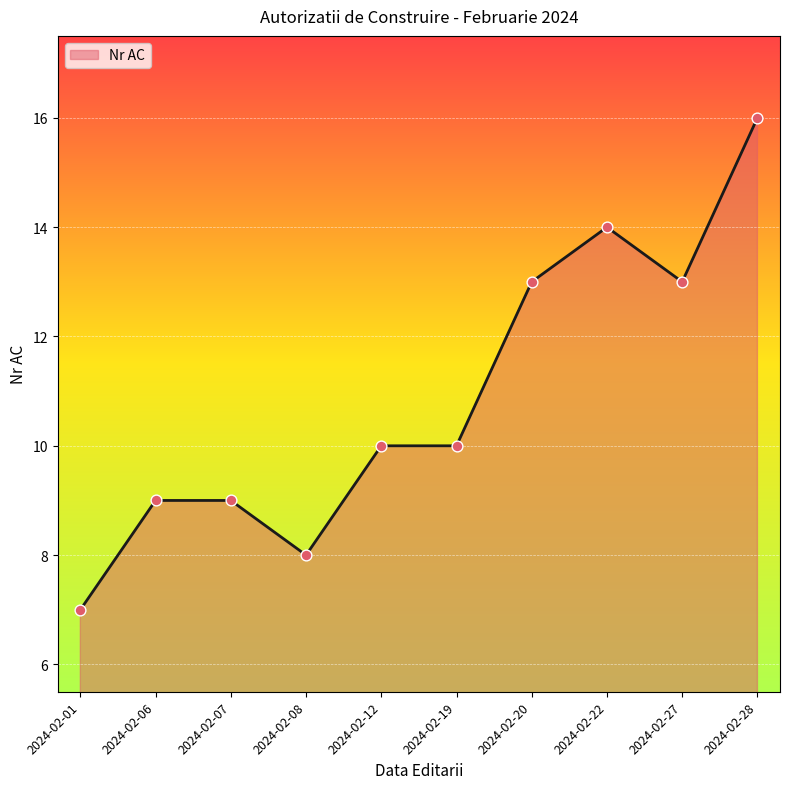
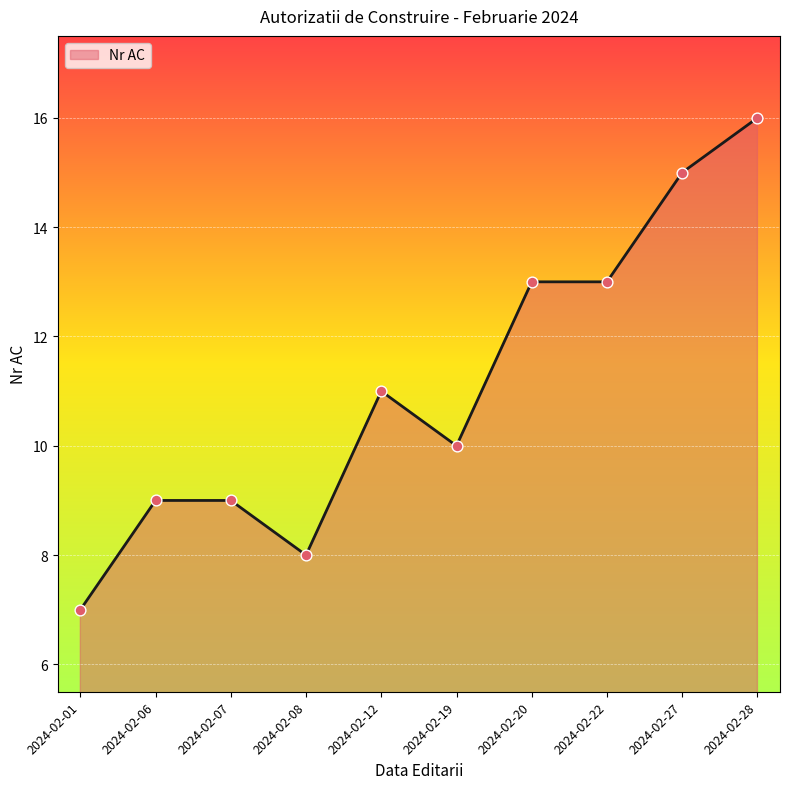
2024-02-12: 10 -> 11
2024-02-22: 14 -> 13
2024-02-27: 13 -> 15
